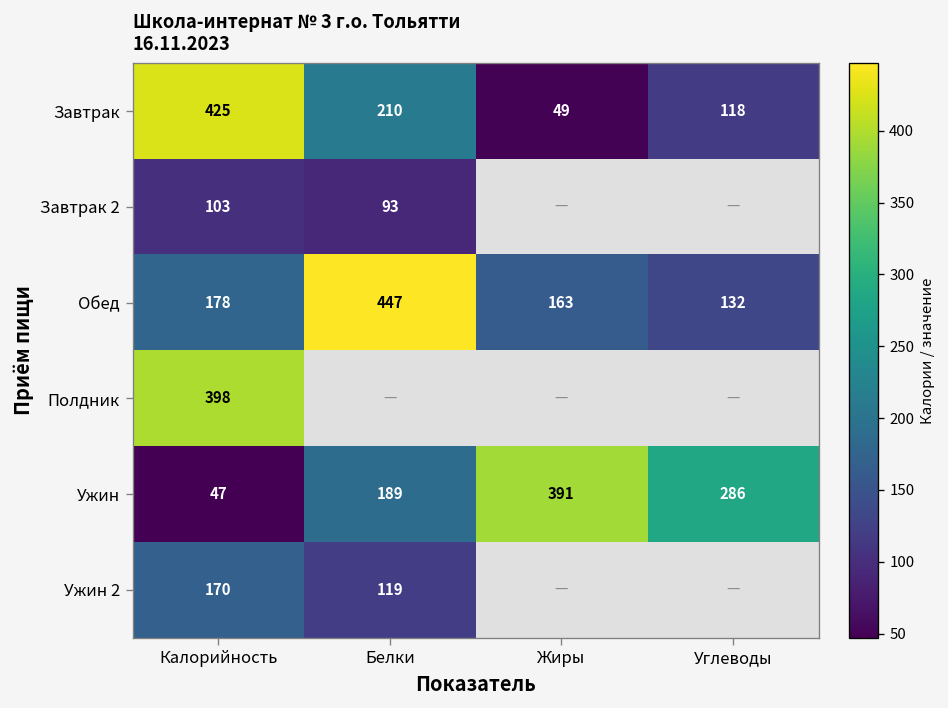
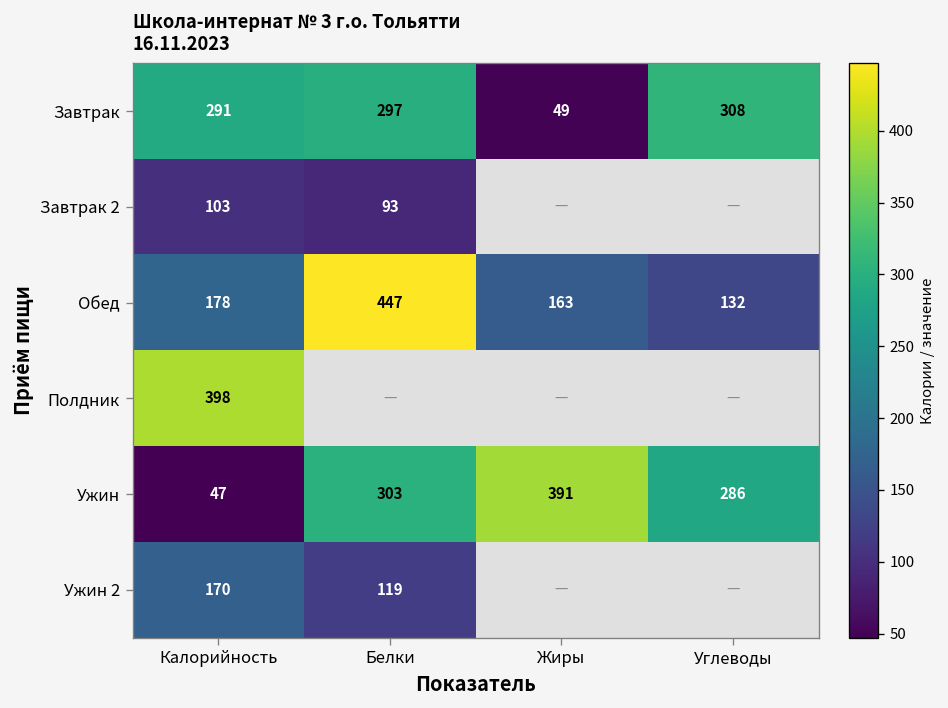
Завтрак, Калорийность: 425 -> 291
Завтрак, Белки: 210 -> 297
Завтрак, Углеводы: 118 -> 308
Ужин, Белки: 189 -> 303
